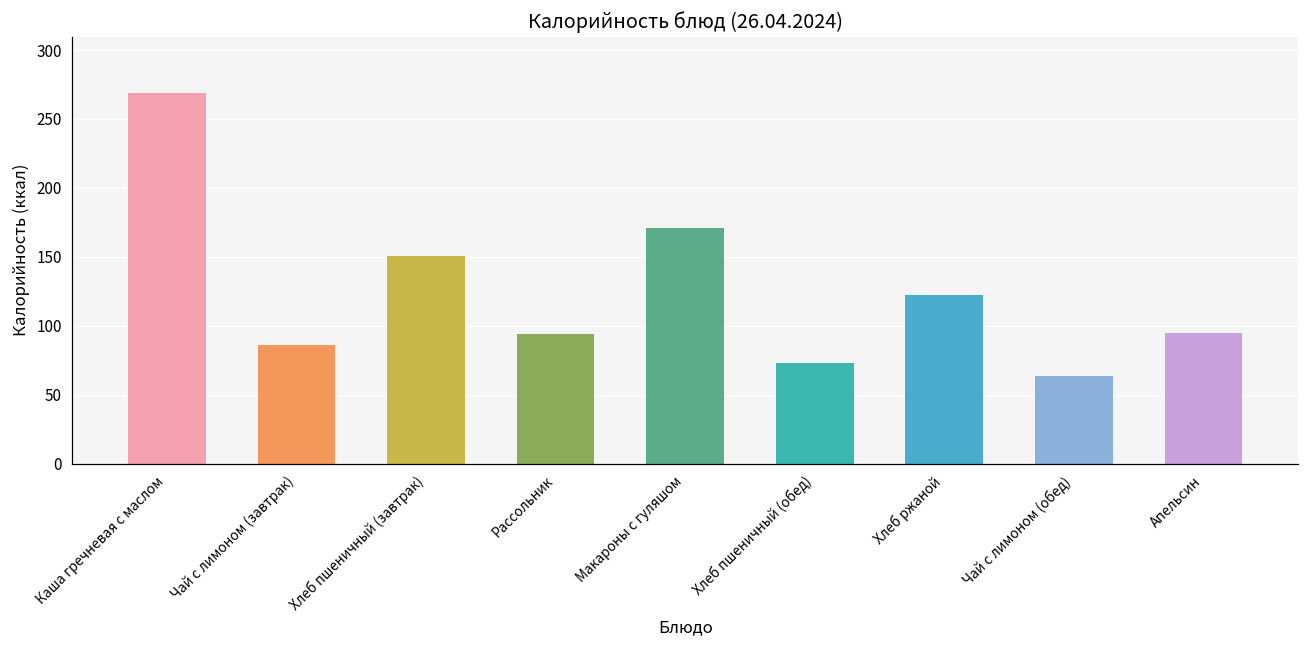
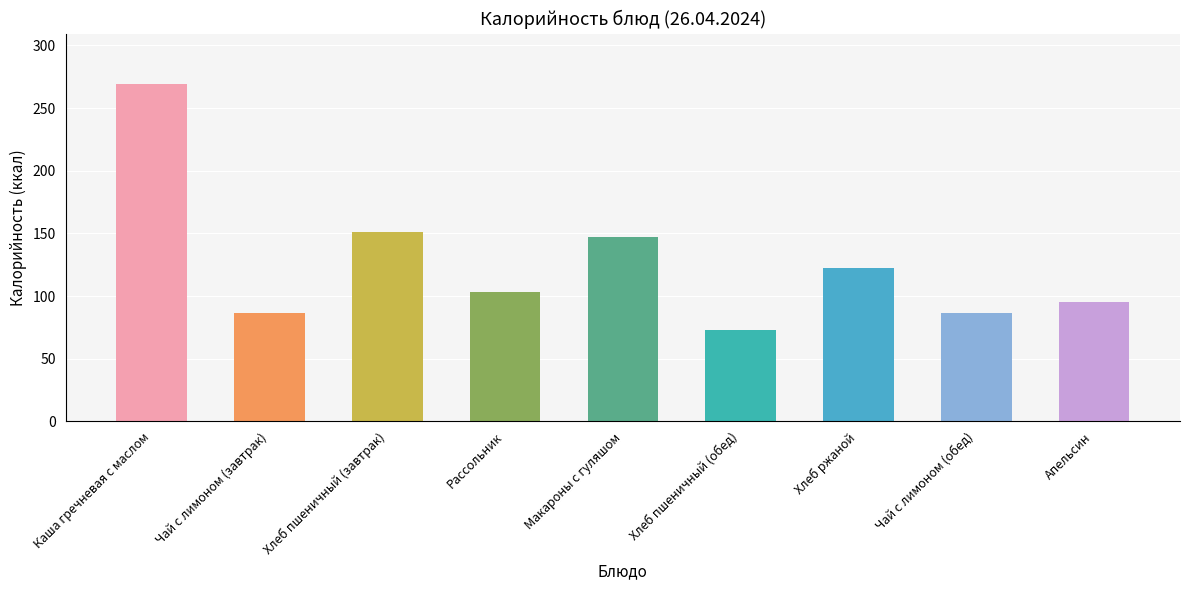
Рассольник: 94 -> 103
Макароны с гуляшом: 171 -> 147
Чай с лимоном (обед): 63 -> 86
